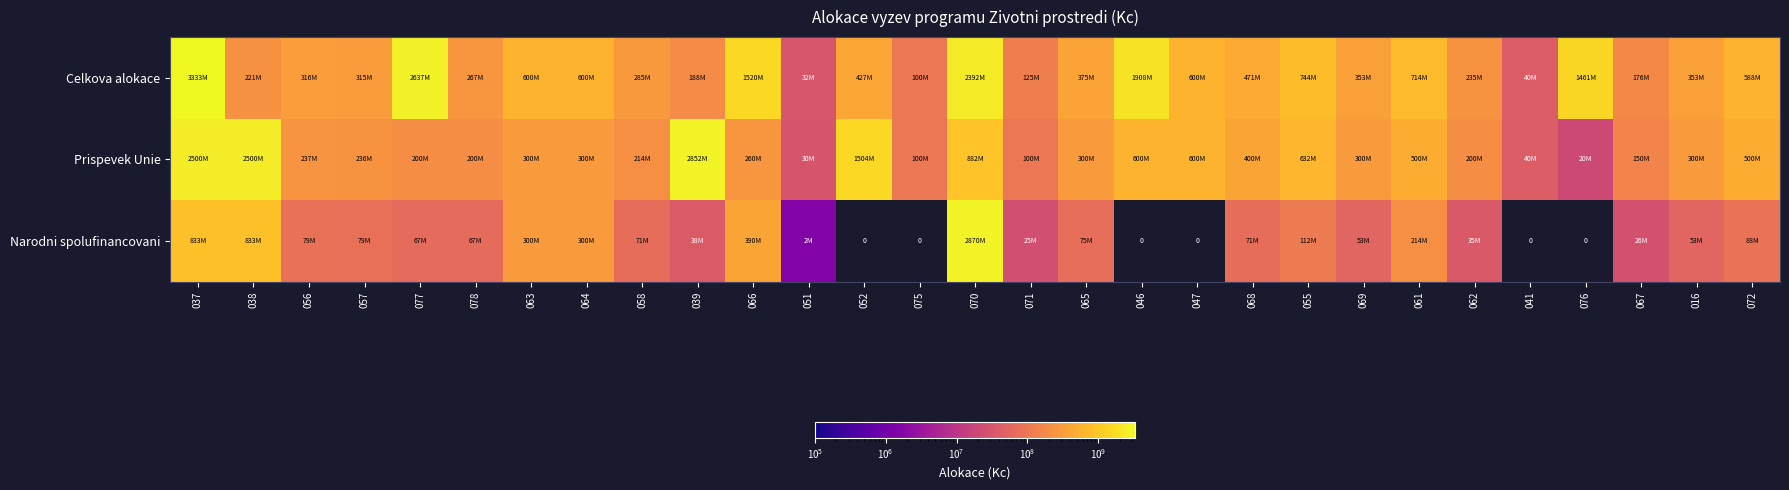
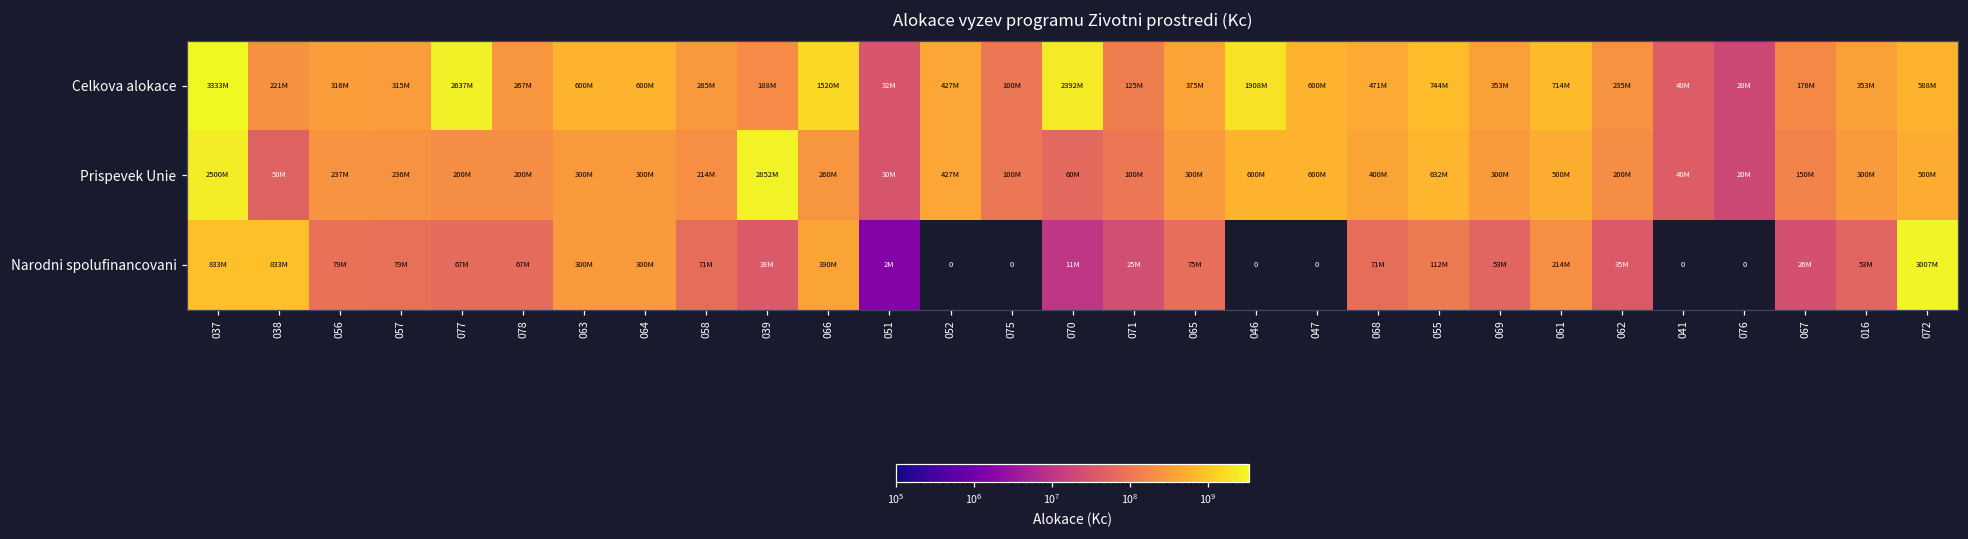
Celkova alokace, 076: 1461M -> 20M
Prispevek Unie, 038: 2500M -> 50M
Prispevek Unie, 052: 1504M -> 427M
Prispevek Unie, 070: 882M -> 60M
Narodni spolufinancovani, 070: 2870M -> 11M
Narodni spolufinancovani, 072: 88M -> 3007M
